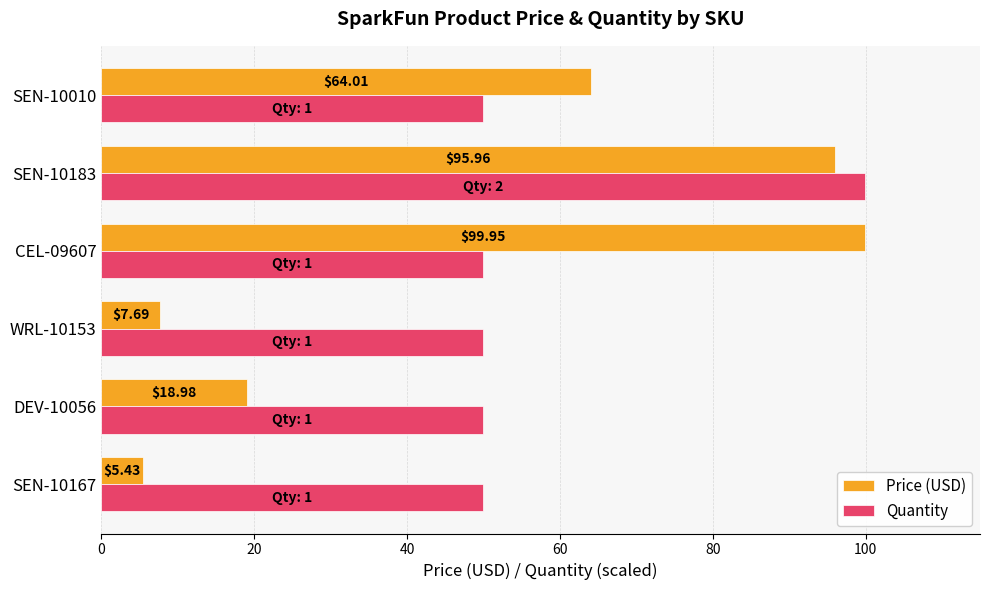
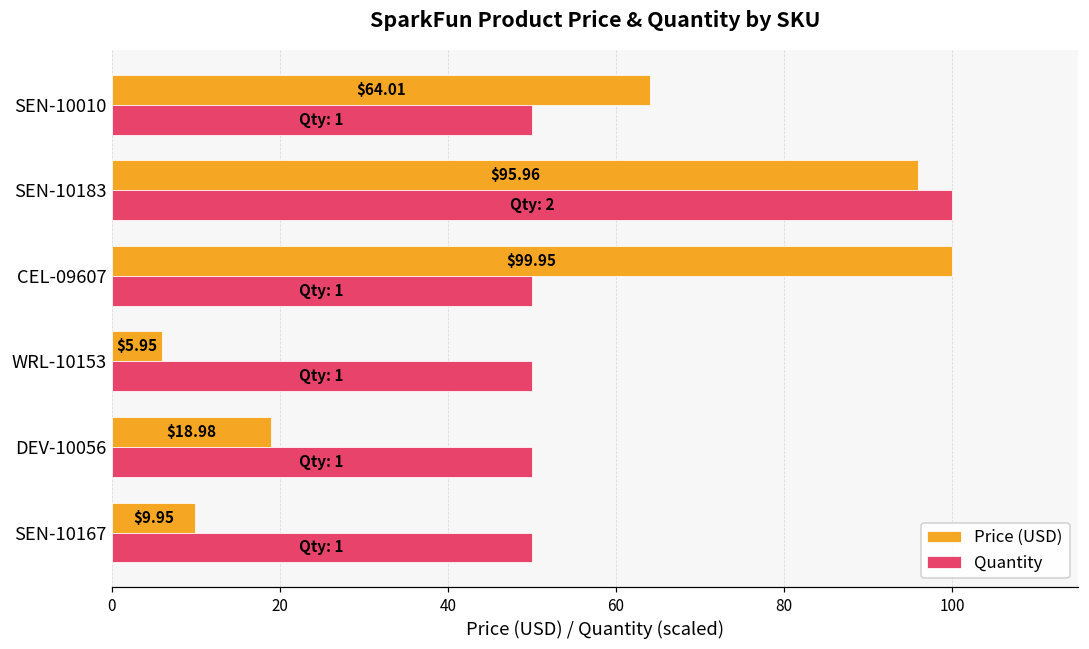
Price (USD), WRL-10153: $7.69 -> $5.95
Price (USD), SEN-10167: $5.43 -> $9.95
